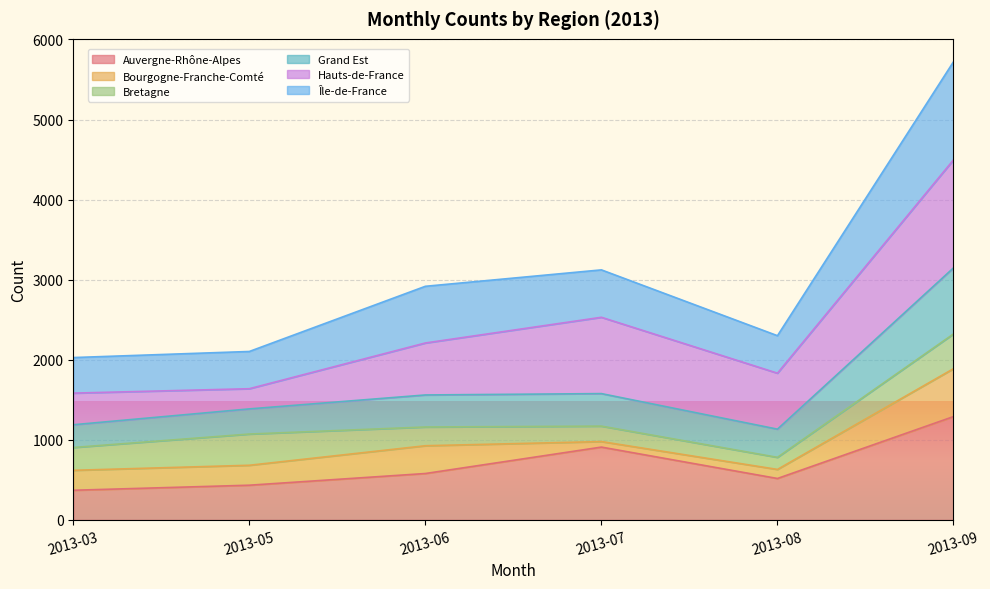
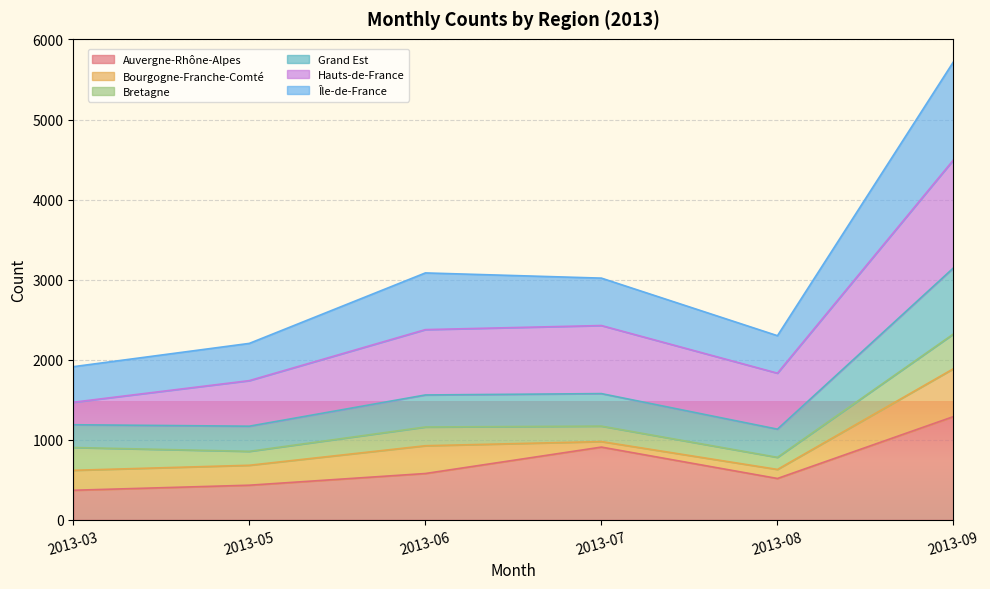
Hauts-de-France, 2013-03: 400 -> 300
Bretagne, 2013-05: 400 -> 200
Hauts-de-France, 2013-05: 300 -> 600
Hauts-de-France, 2013-06: 600 -> 800
Hauts-de-France, 2013-07: 1000 -> 900
